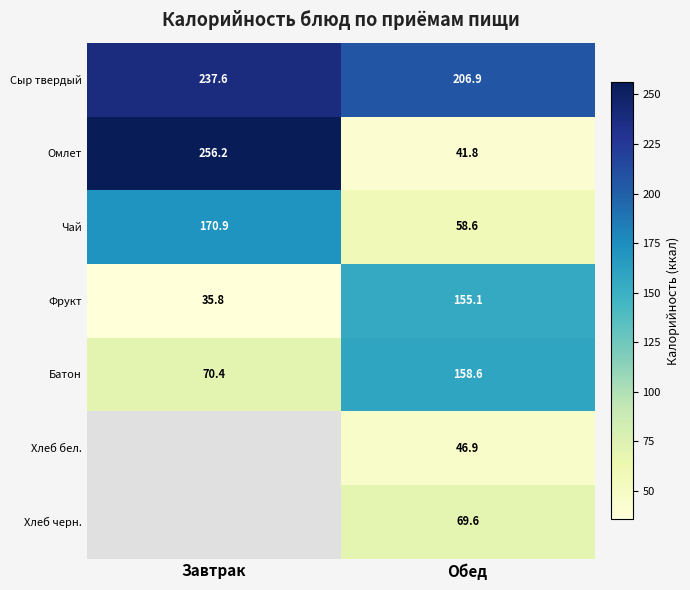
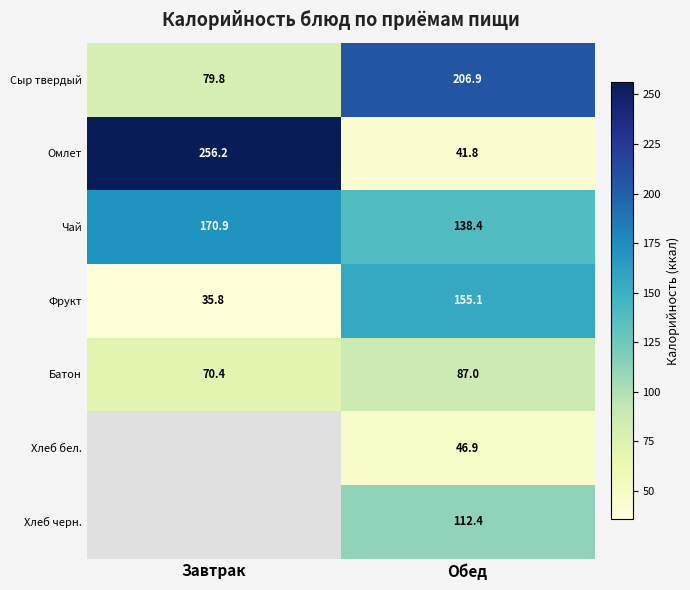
Сыр твердый, Завтрак: 237.6 -> 79.8
Чай, Обед: 58.6 -> 138.4
Батон, Обед: 158.6 -> 87.0
Хлеб черн., Обед: 69.6 -> 112.4
